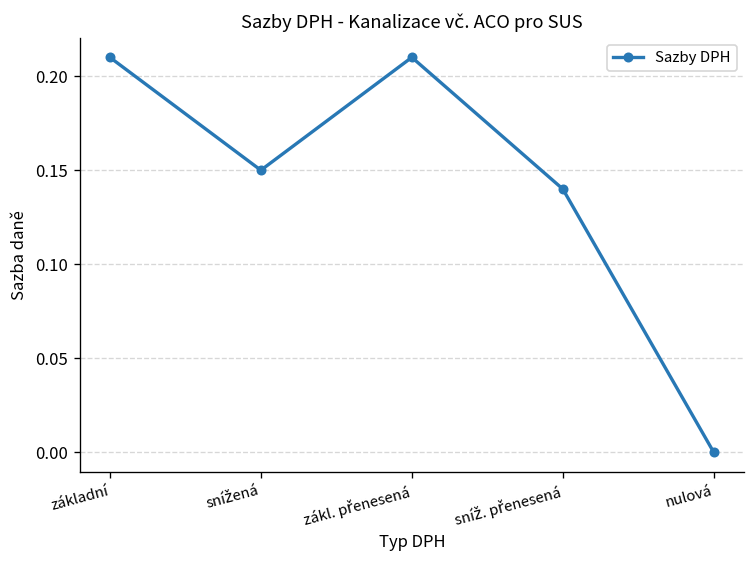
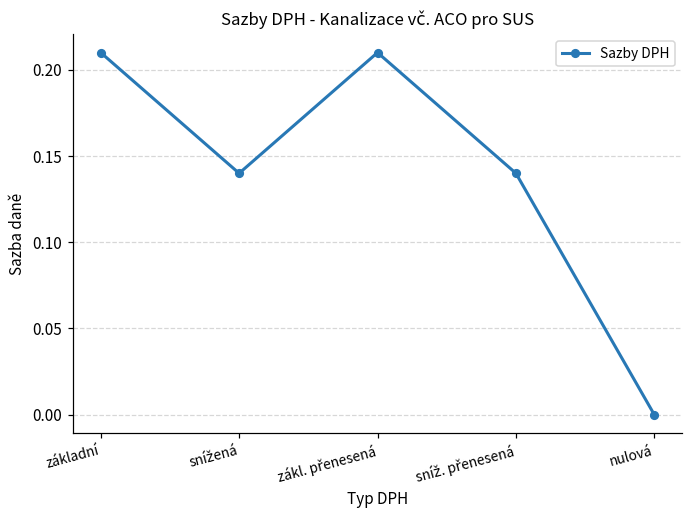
snížená: 0.15 -> 0.14
